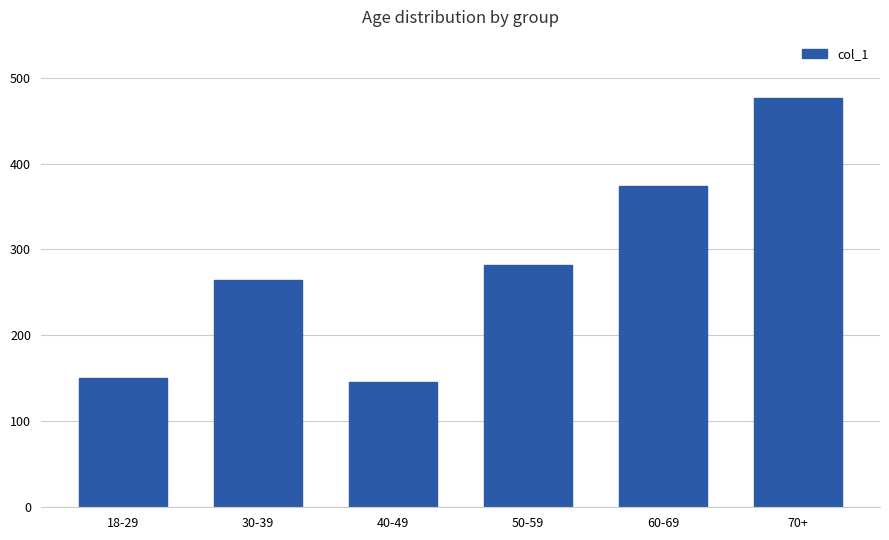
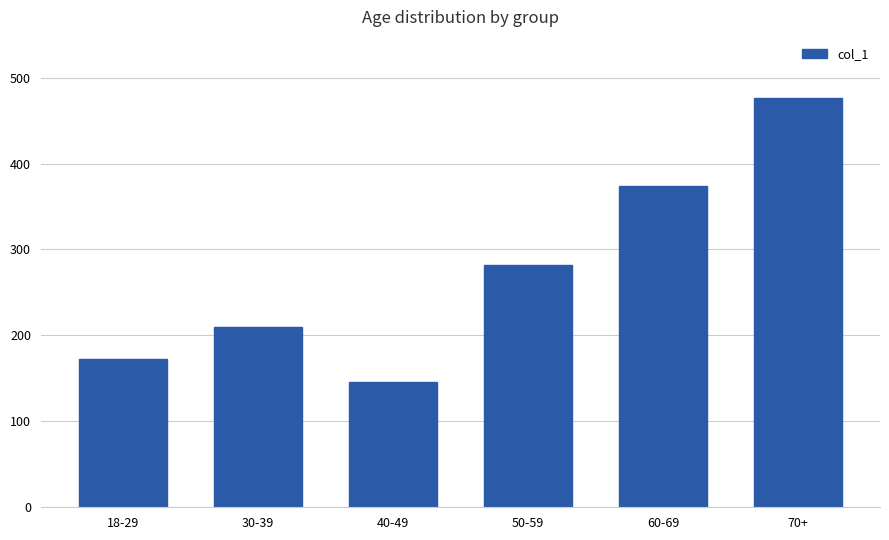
18-29: 150 -> 170
30-39: 270 -> 210
